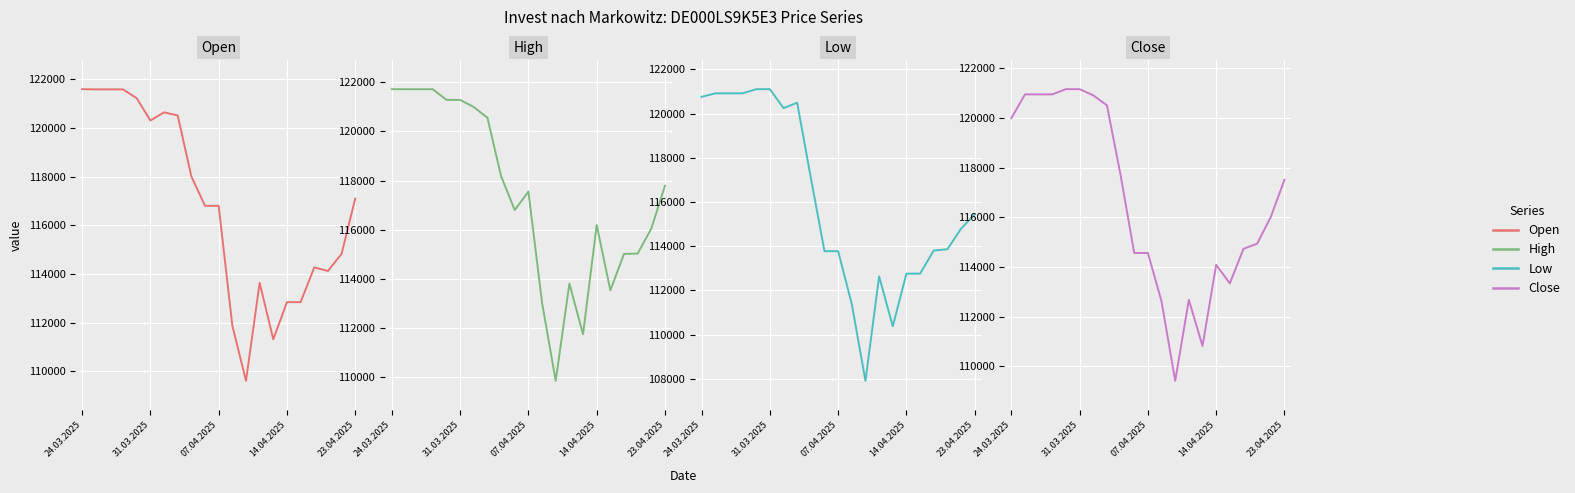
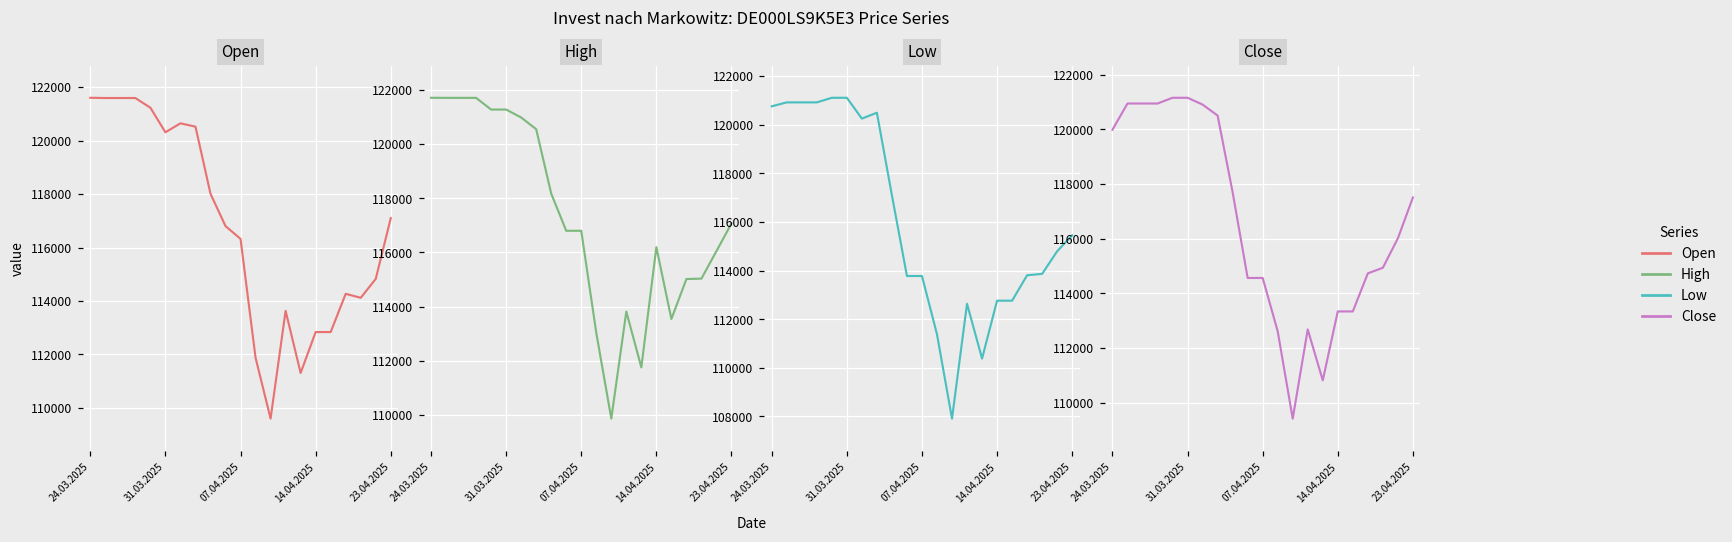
Open, 07.04.2025: 116800 -> 116300
High, 07.04.2025: 117600 -> 116800
High, 23.04.2025: 117800 -> 117100
Close, 14.04.2025: 114100 -> 113300
